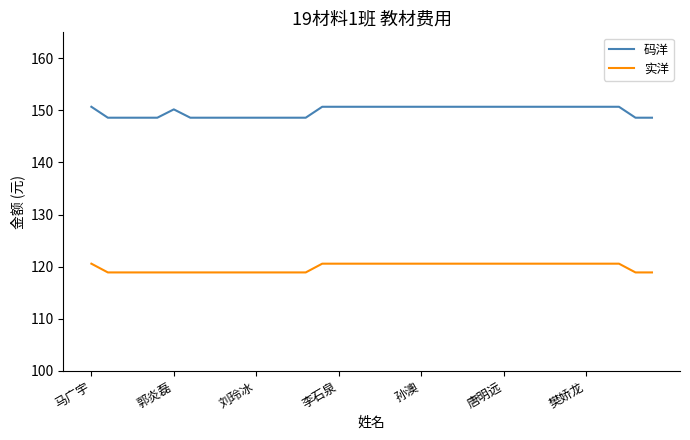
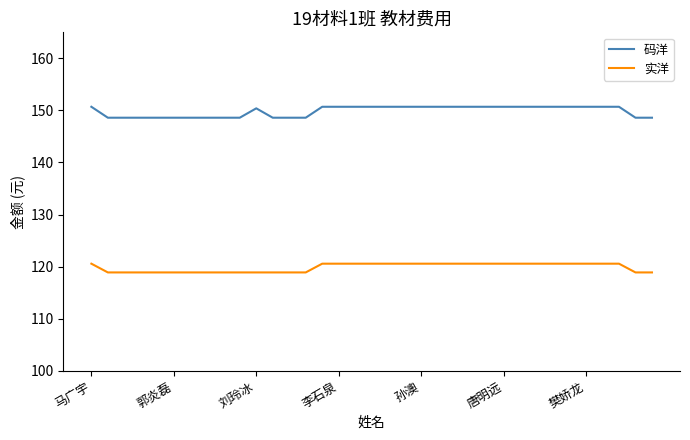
码洋, 郭炎磊: 150 -> 149
码洋, 刘玲冰: 149 -> 150
